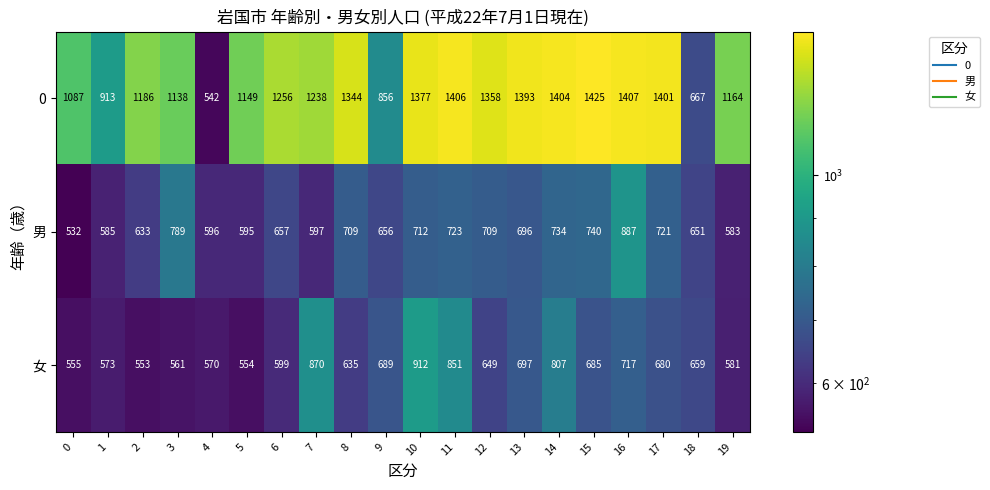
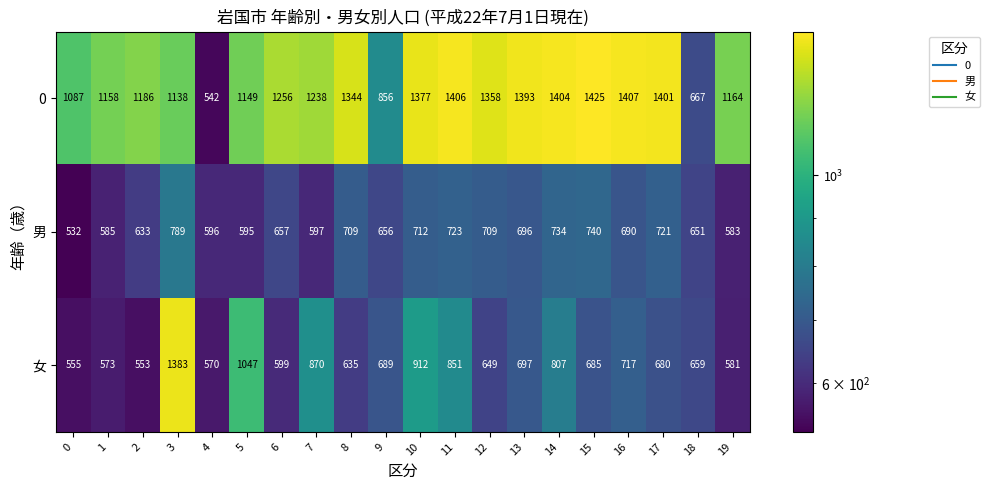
0, 1: 913 -> 1158
男, 16: 887 -> 690
女, 3: 561 -> 1383
女, 5: 554 -> 1047
